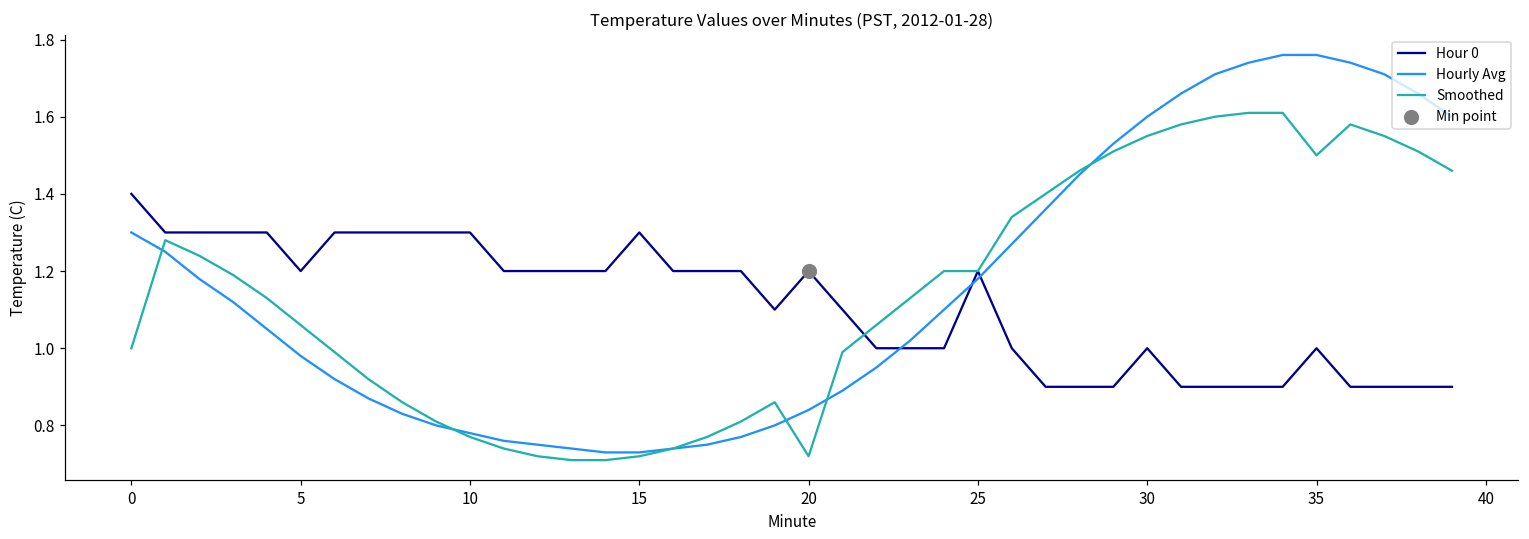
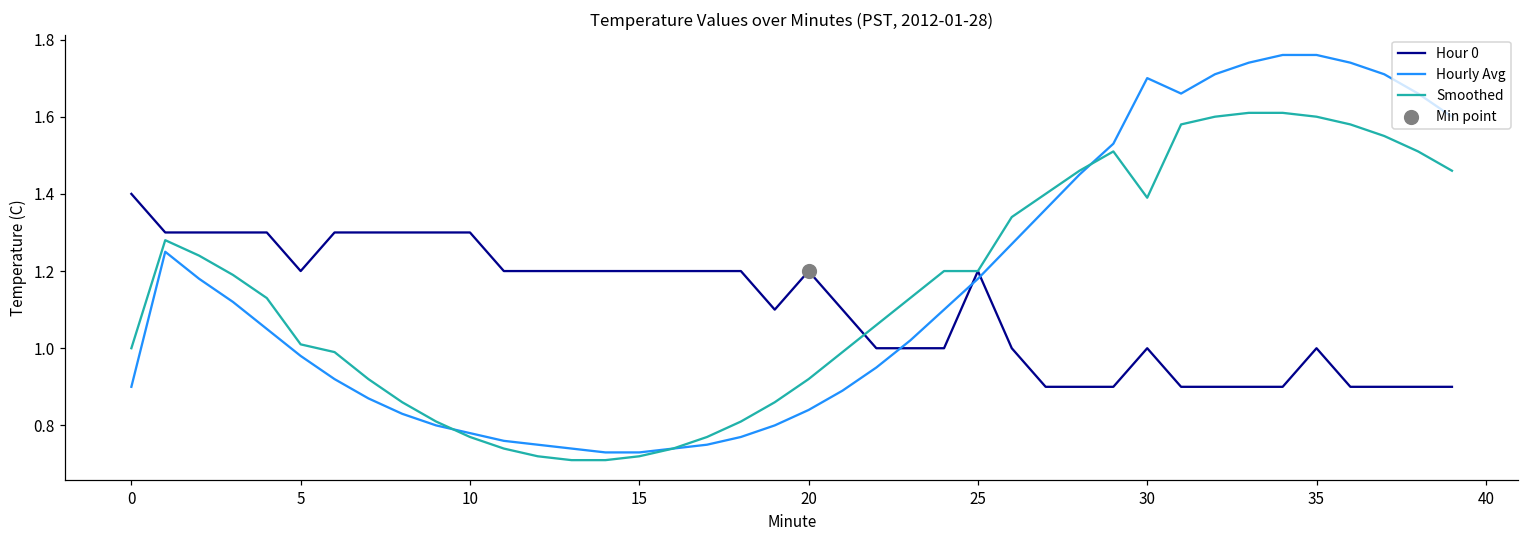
Hourly Avg, 0: 1.3 -> 0.9
Smoothed, 5: 1.06 -> 1.01
Hour 0, 15: 1.3 -> 1.2
Smoothed, 20: 0.72 -> 0.92
Hourly Avg, 30: 1.6 -> 1.7
Smoothed, 30: 1.55 -> 1.39
Smoothed, 35: 1.5 -> 1.6
